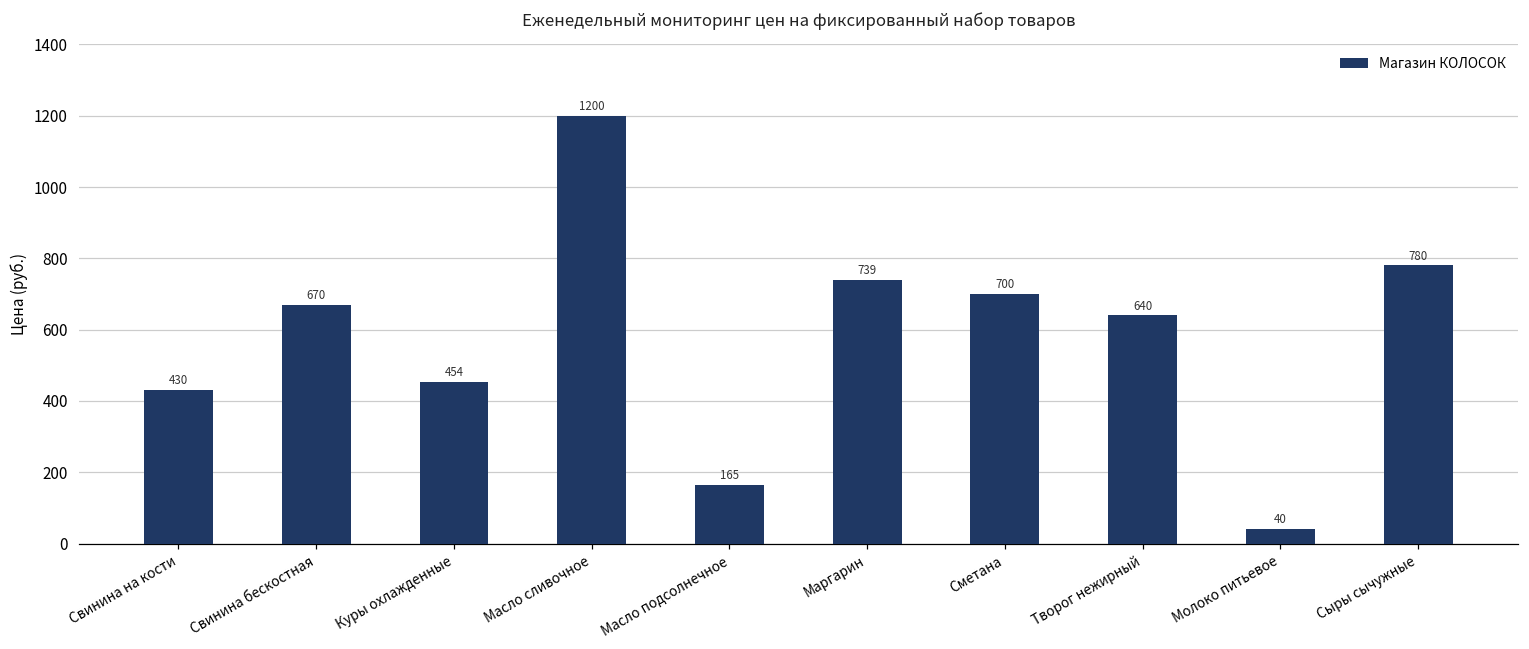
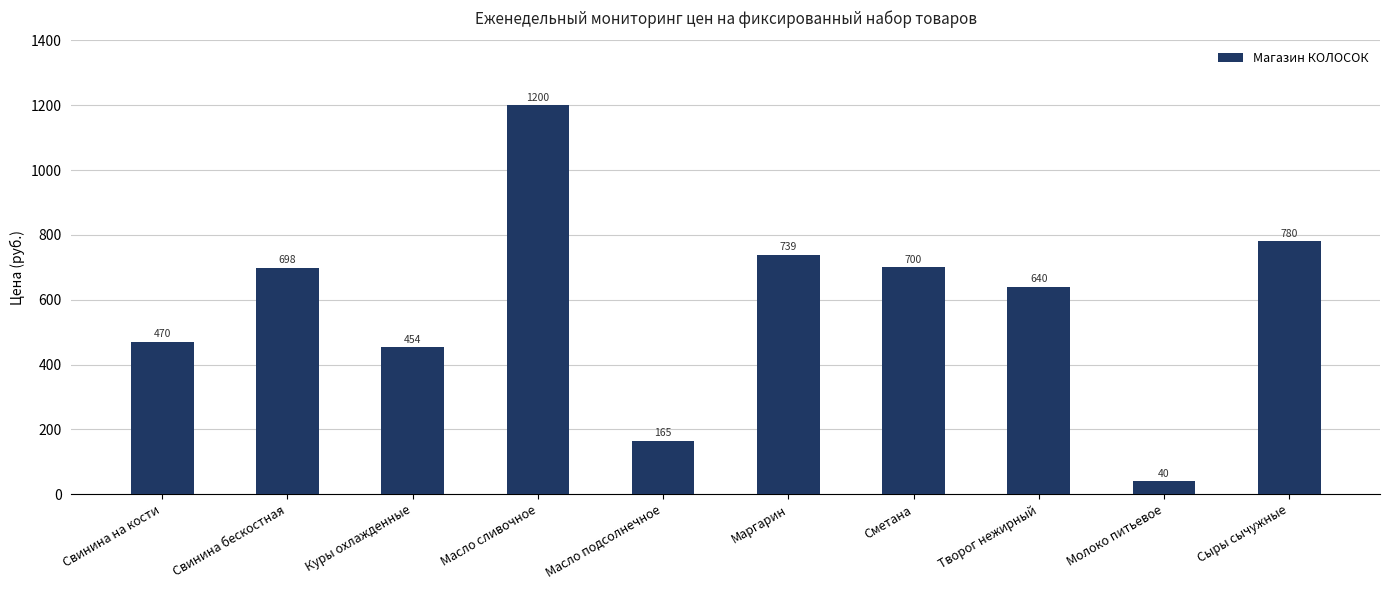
Свинина на кости: 430 -> 470
Свинина бескостная: 670 -> 698
